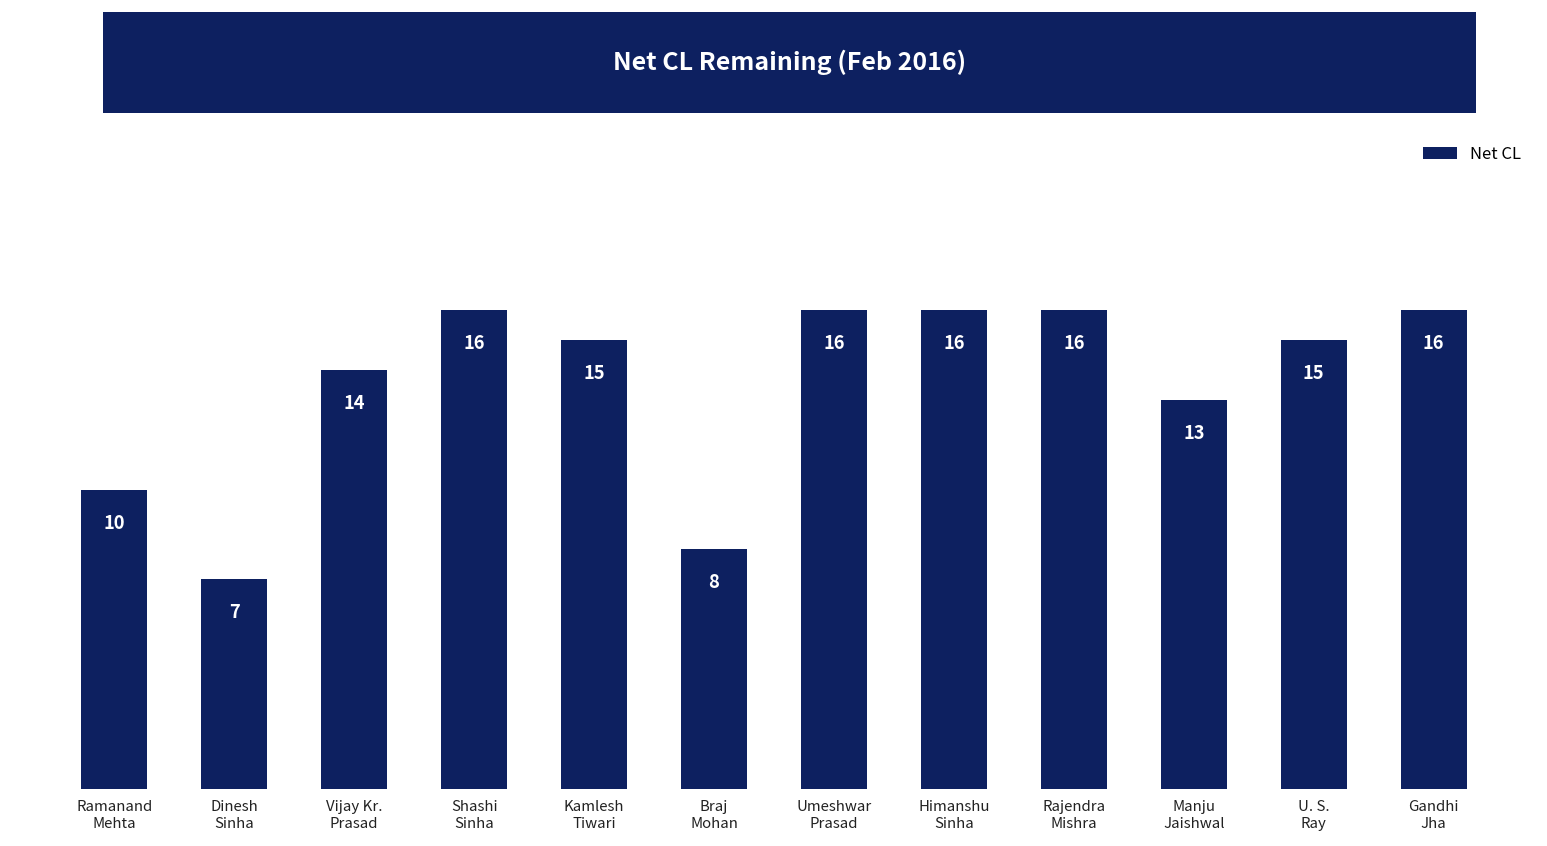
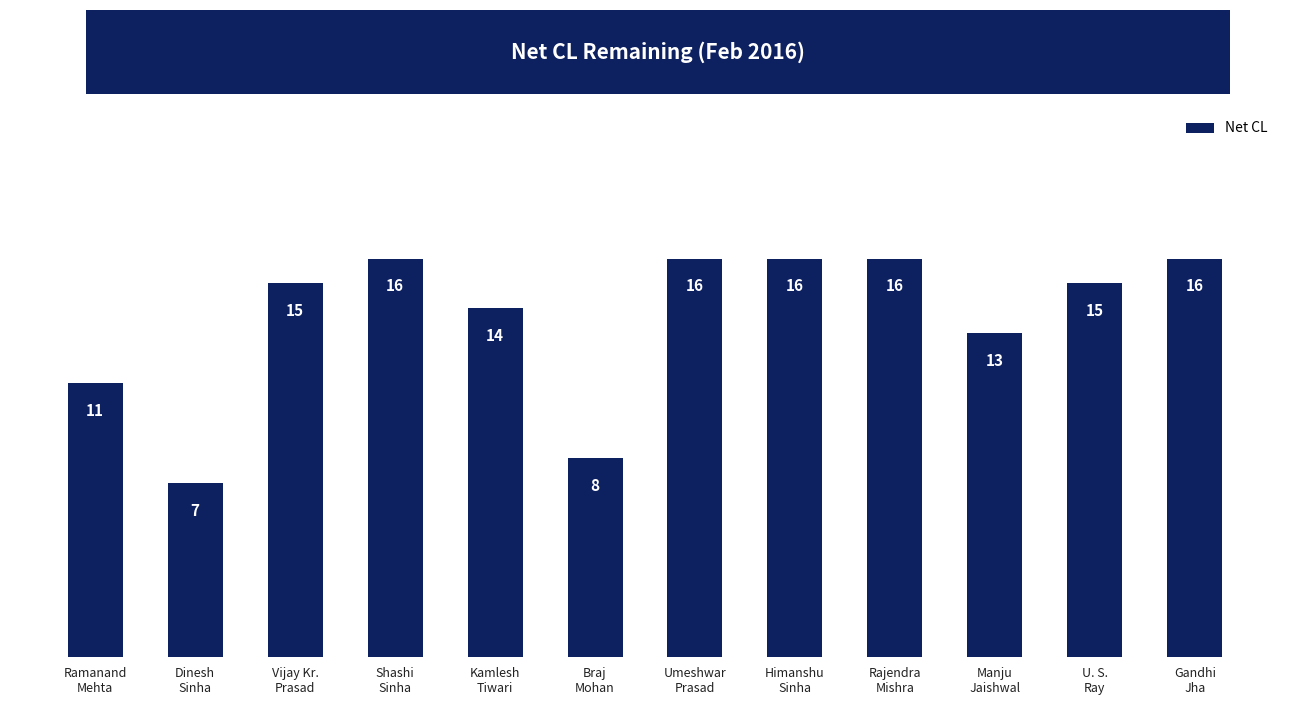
Ramanand Mehta: 10 -> 11
Vijay Kr. Prasad: 14 -> 15
Kamlesh Tiwari: 15 -> 14
